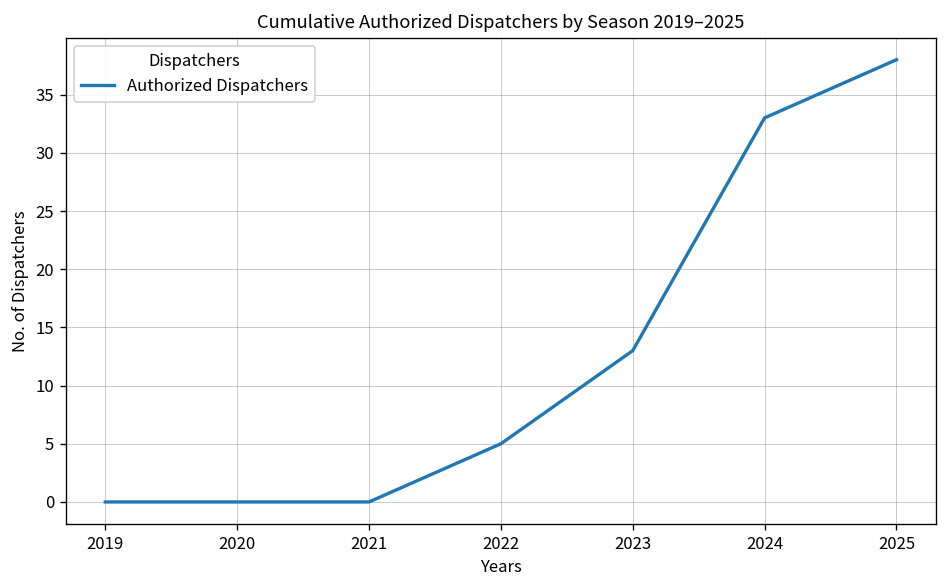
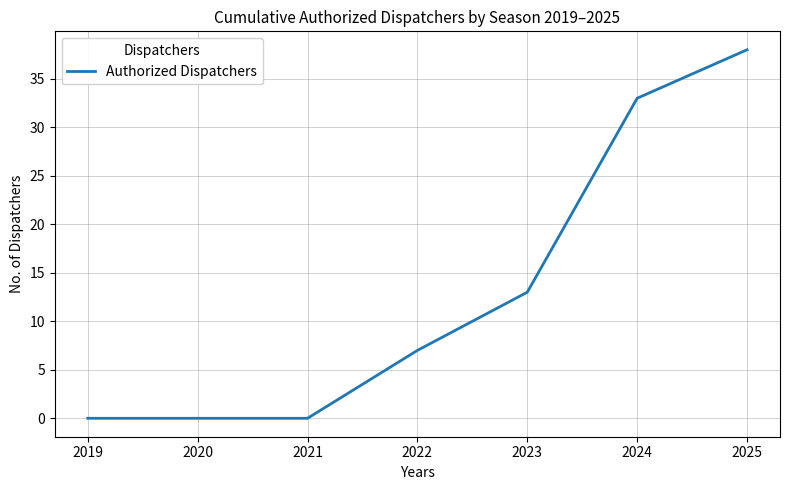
2022: 5 -> 7
